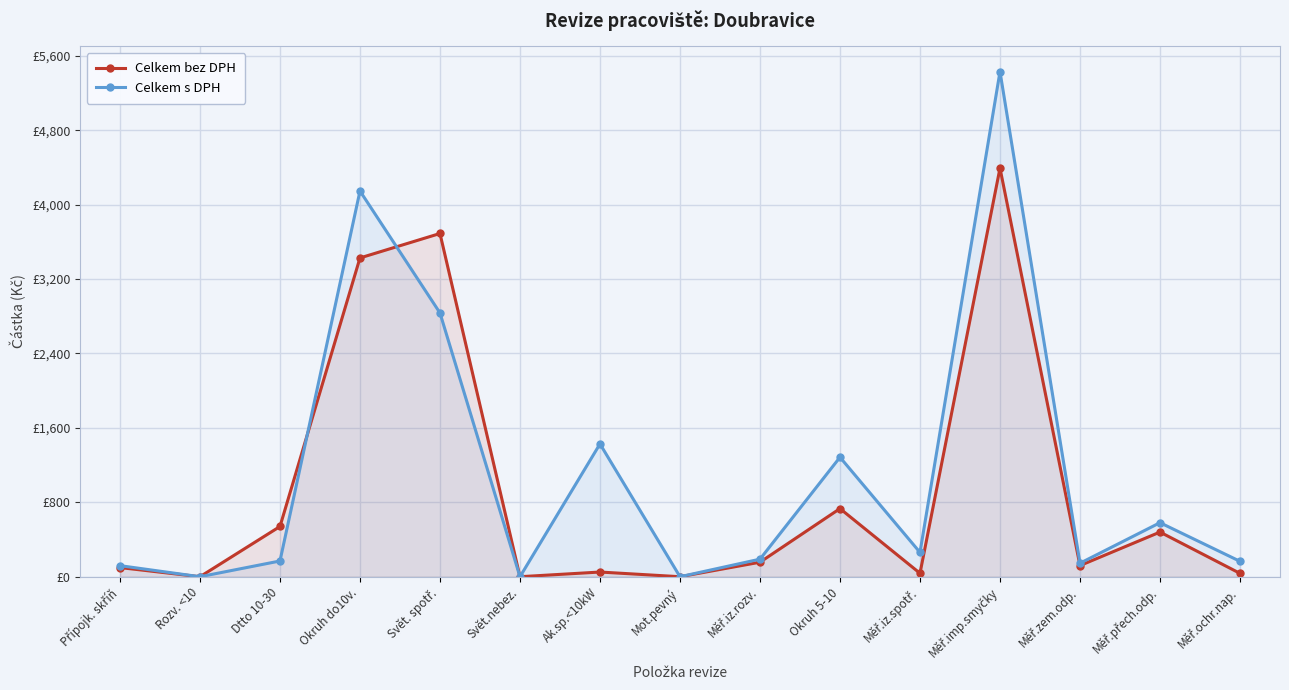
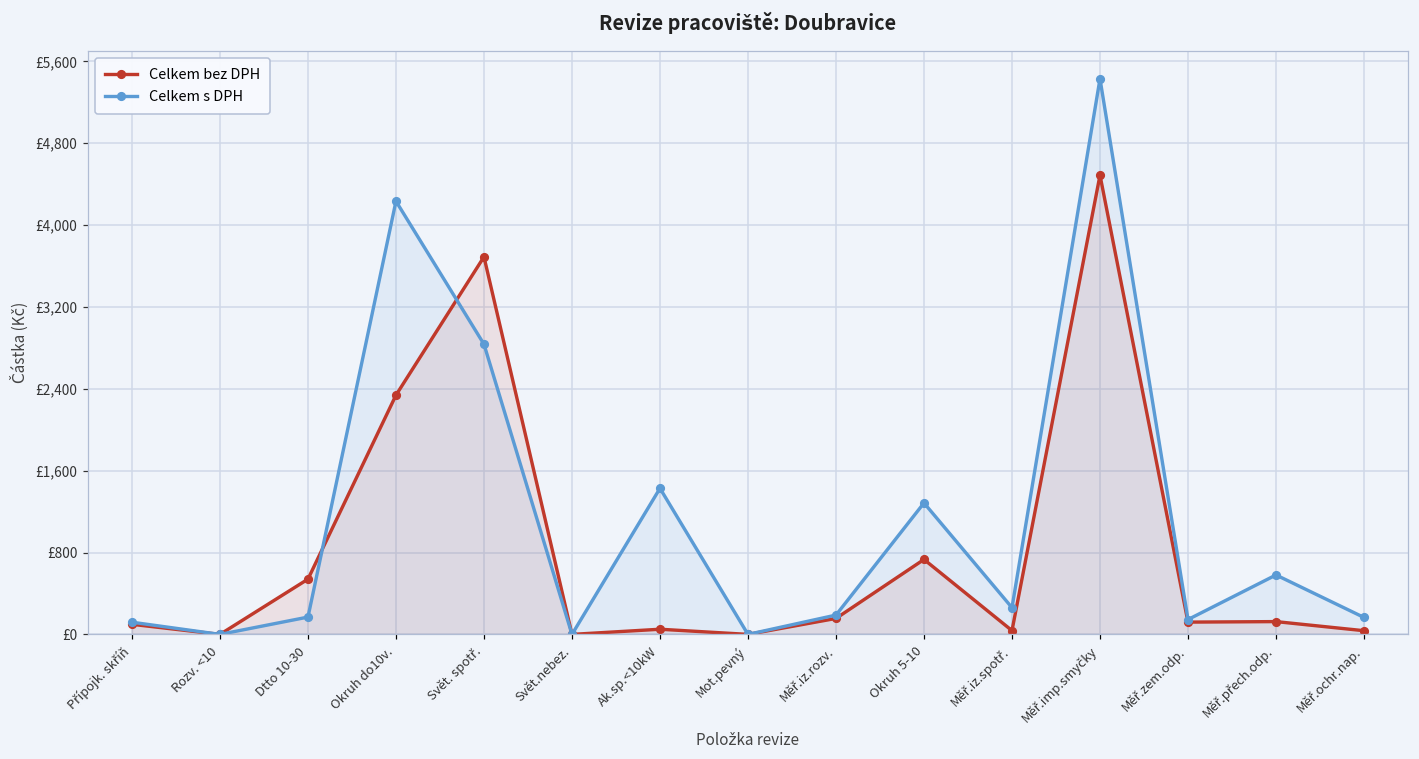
Celkem bez DPH, Okruh do10v.: £3,400 -> £2,300
Celkem s DPH, Okruh do10v.: £4,100 -> £4,200
Celkem bez DPH, Měř.imp.smyčky: £4,400 -> £4,500
Celkem bez DPH, Měř.přech.odp.: £500 -> £100
